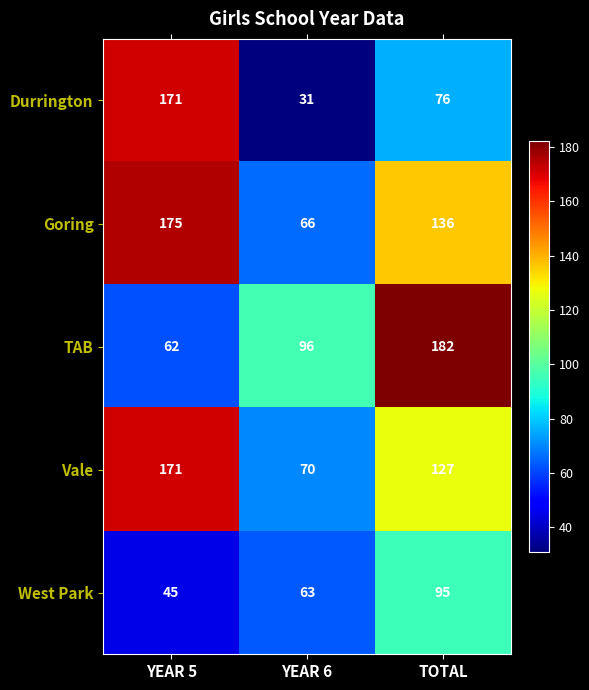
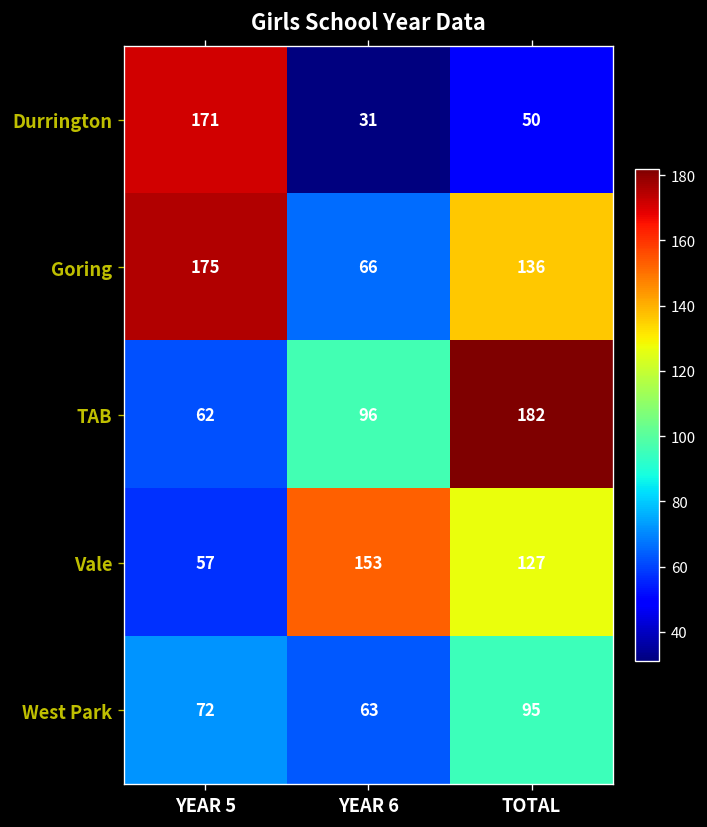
Durrington, TOTAL: 76 -> 50
Vale, YEAR 5: 171 -> 57
Vale, YEAR 6: 70 -> 153
West Park, YEAR 5: 45 -> 72
